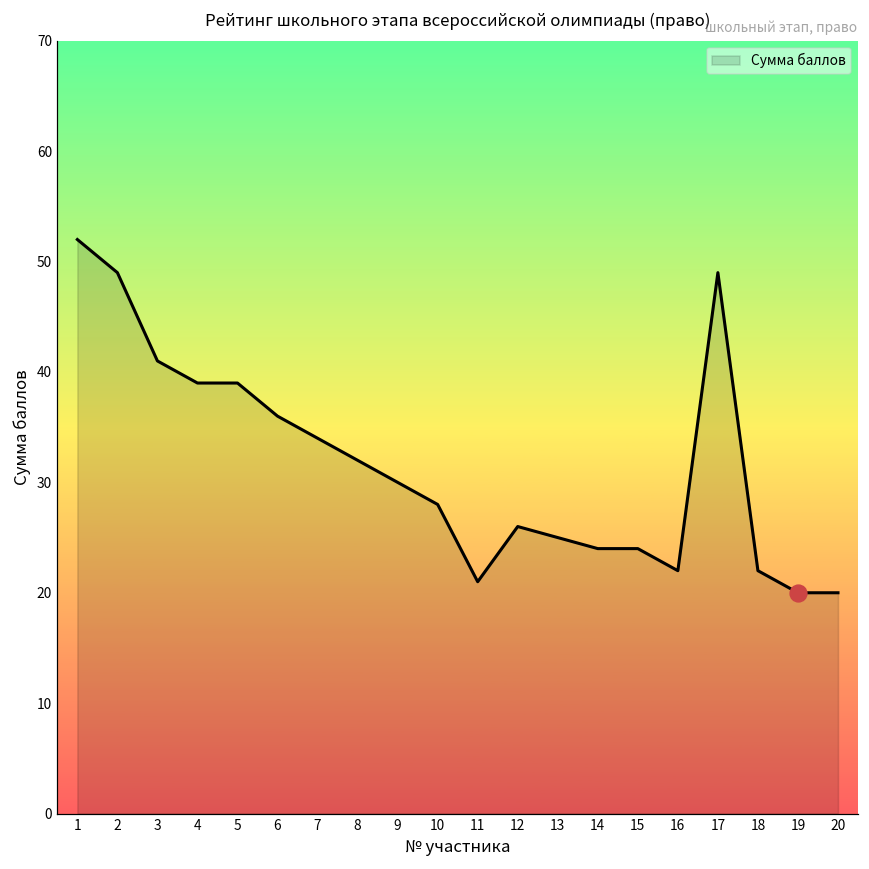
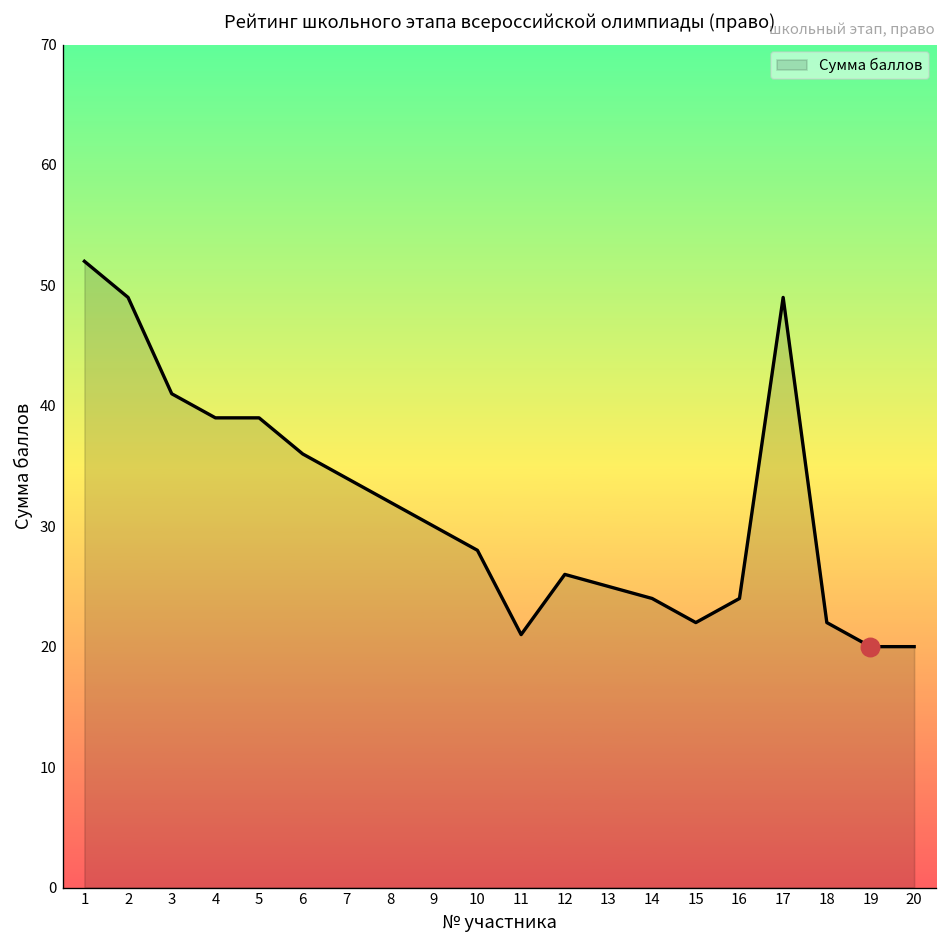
Сумма баллов, 15: 24 -> 22
Сумма баллов, 16: 22 -> 24
